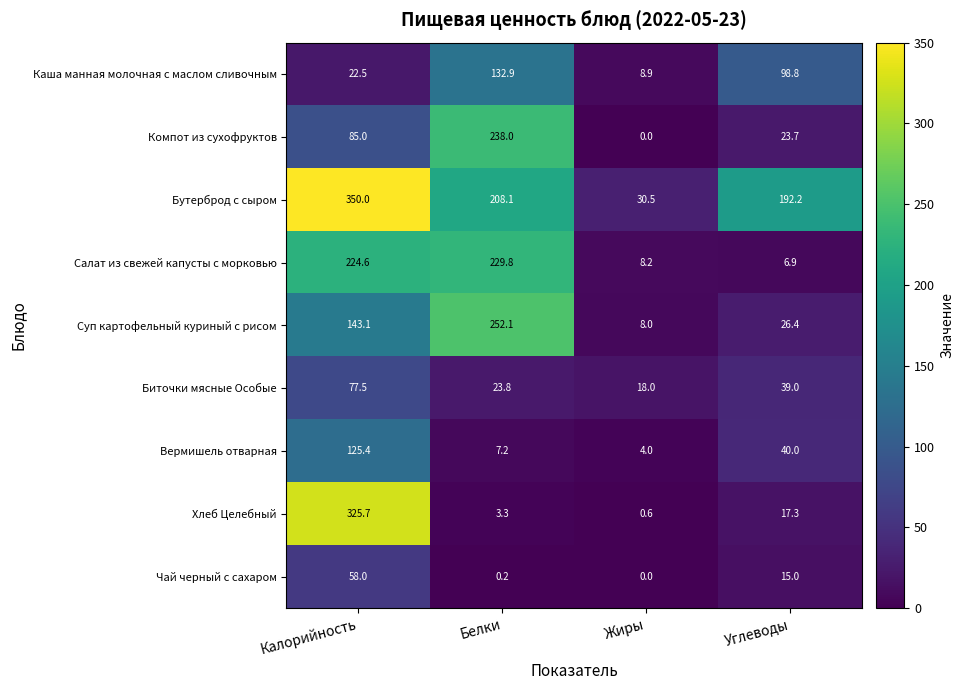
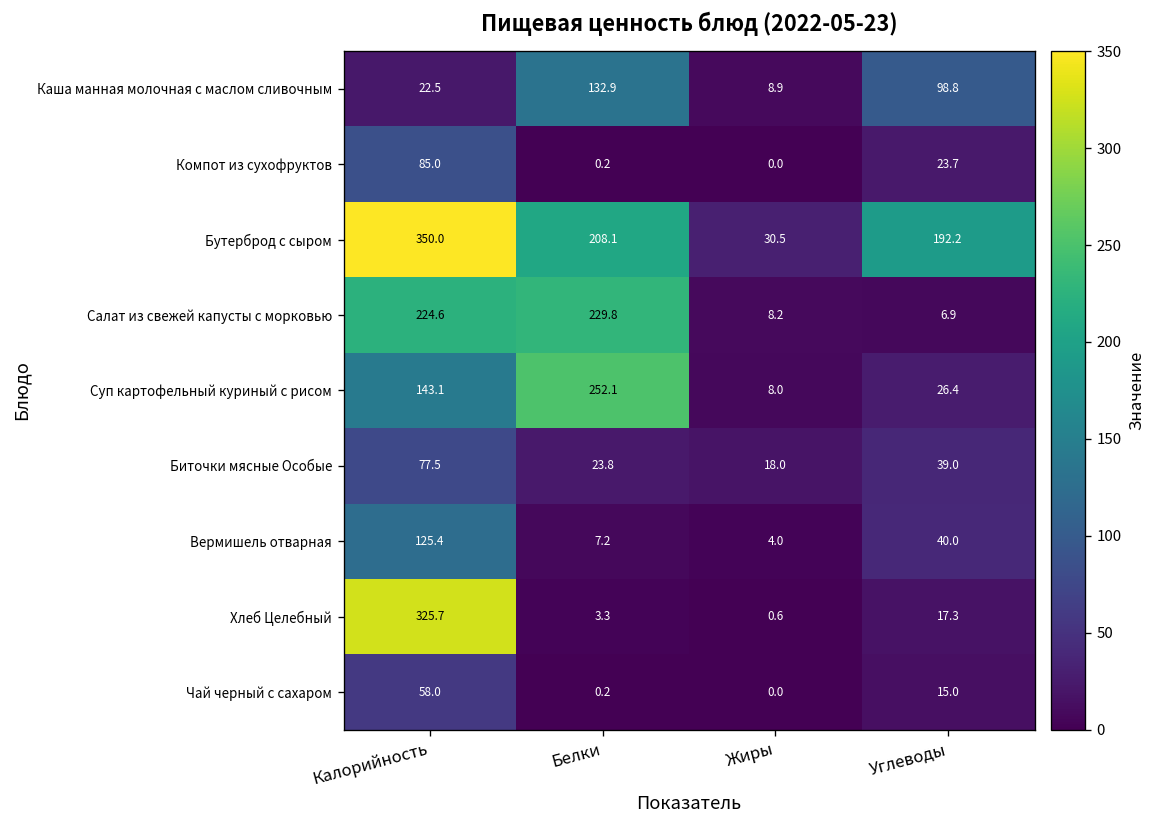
Компот из сухофруктов, Белки: 238.0 -> 0.2
